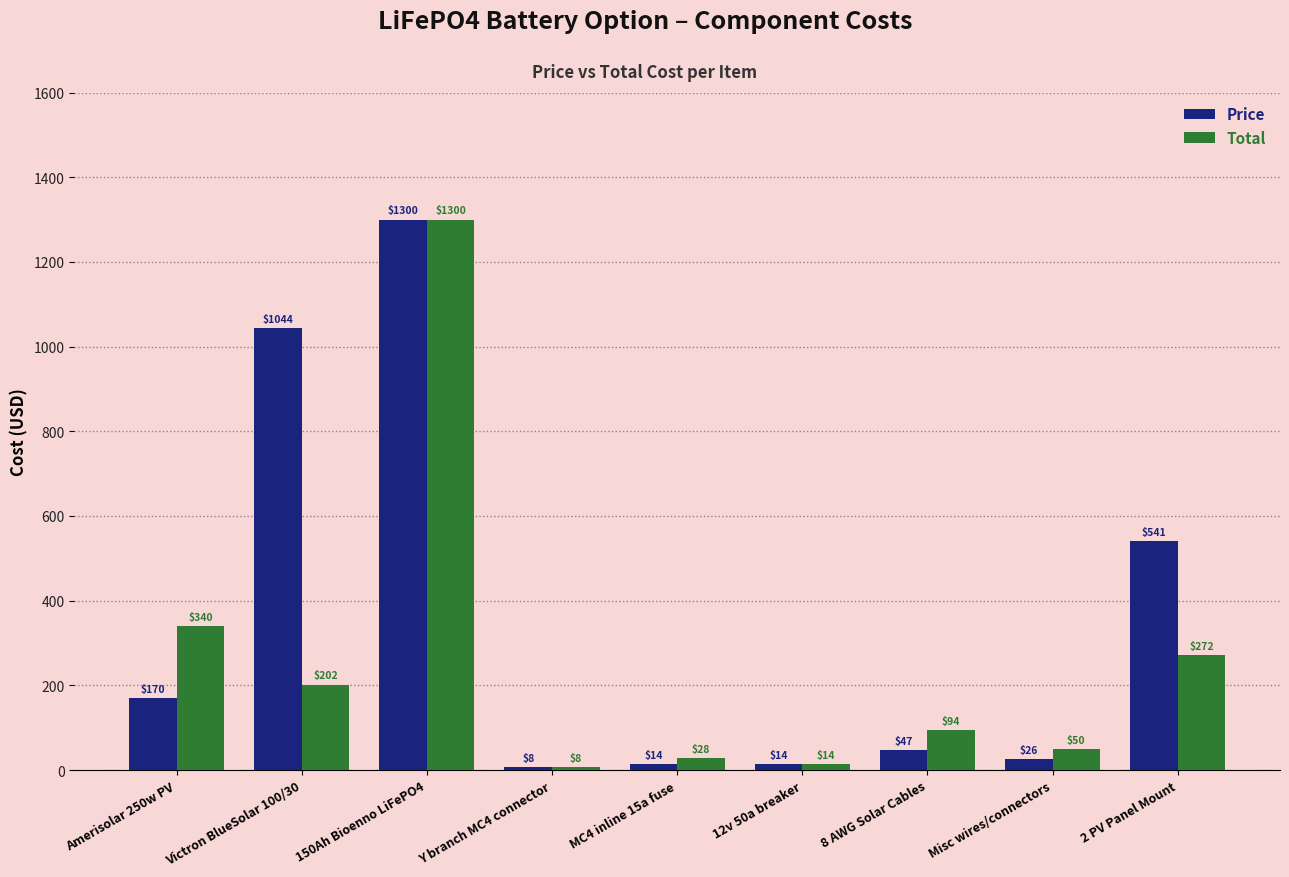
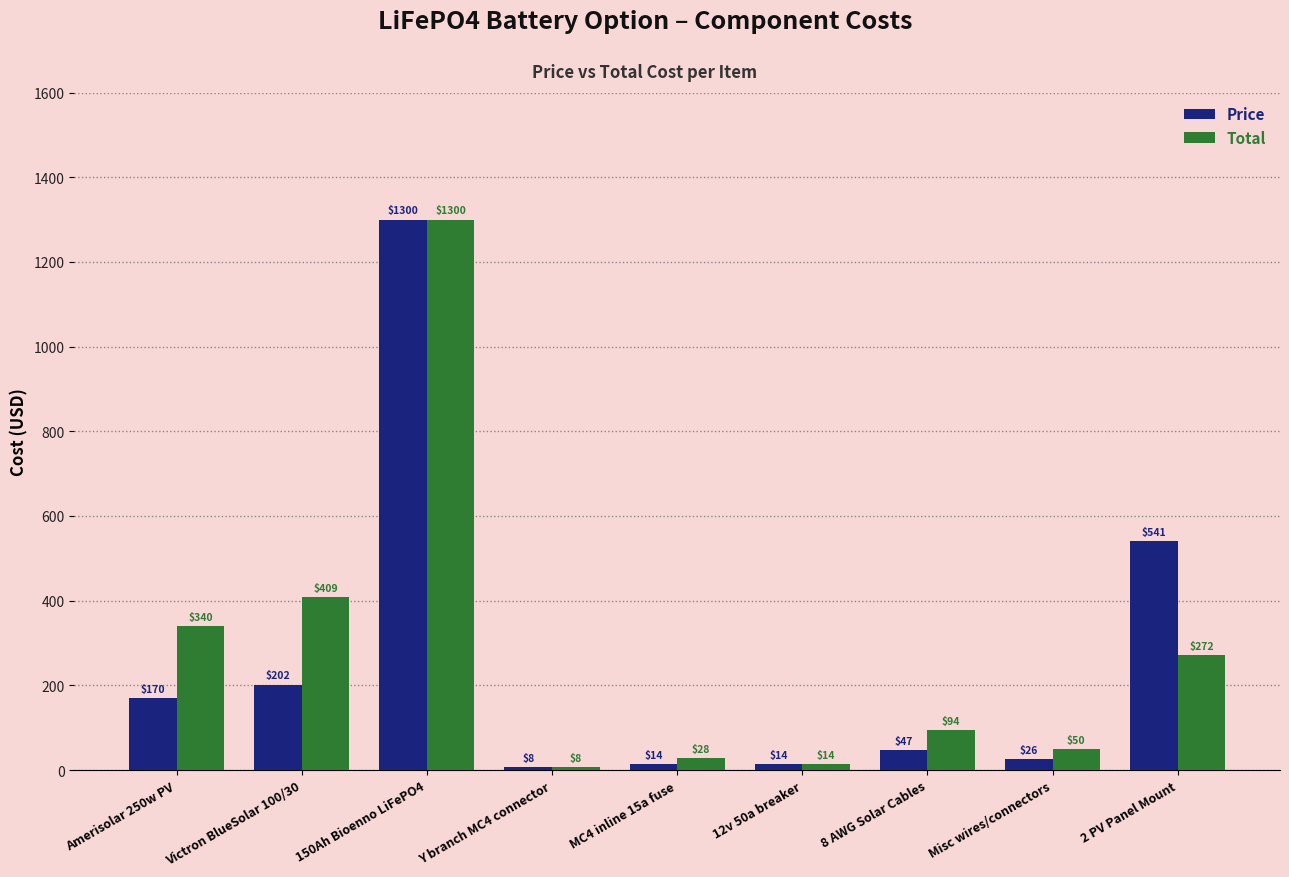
Price, Victron BlueSolar 100/30: $1044 -> $202
Total, Victron BlueSolar 100/30: $202 -> $409
